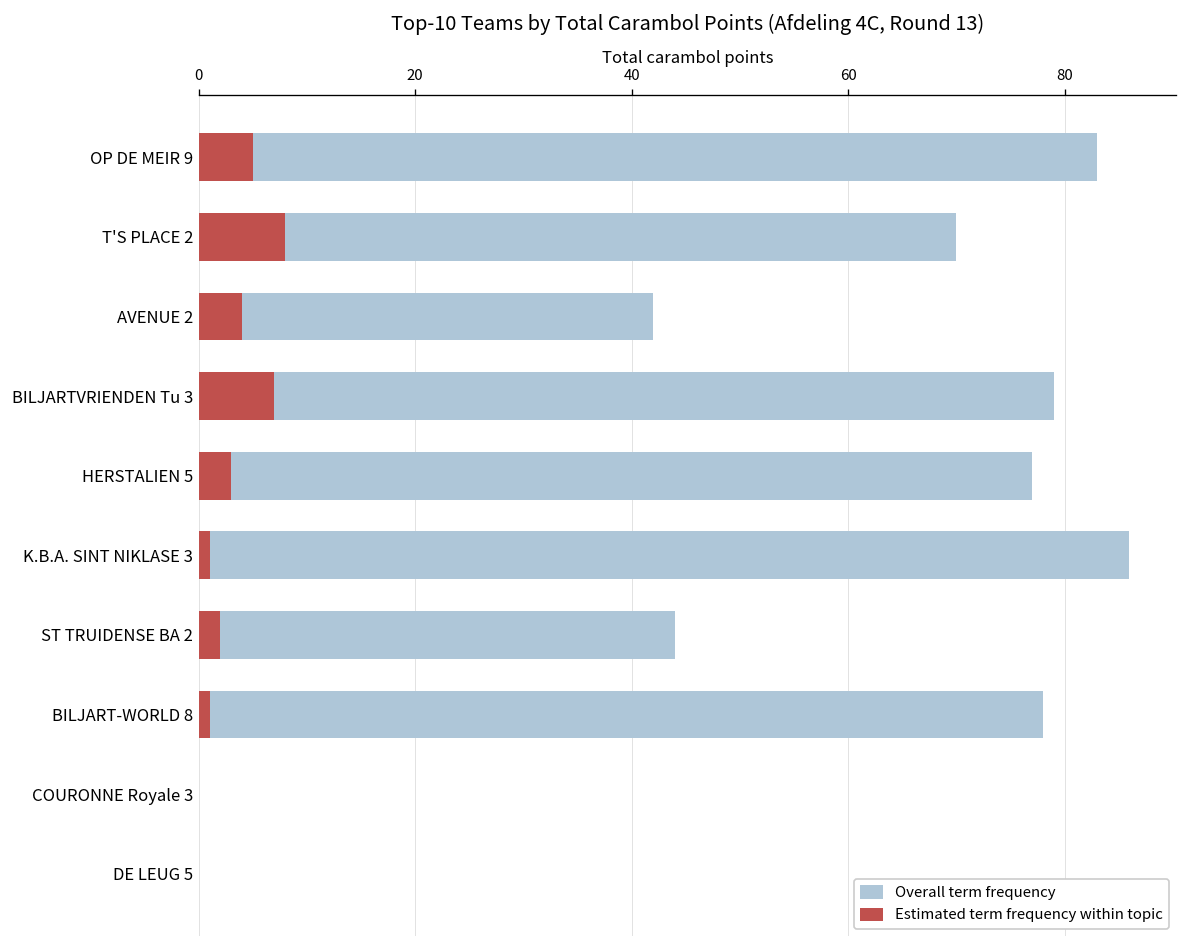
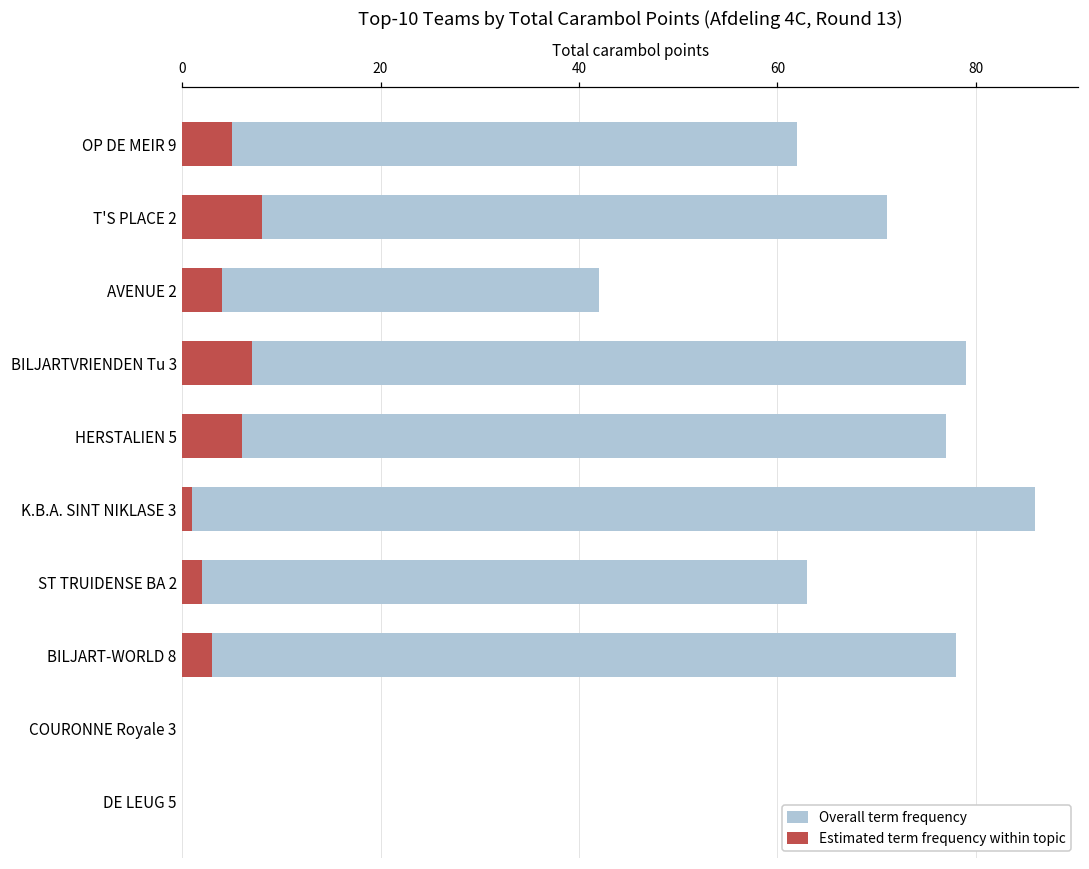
Overall term frequency, OP DE MEIR 9: 83 -> 62
Overall term frequency, T'S PLACE 2: 70 -> 71
Estimated term frequency within topic, HERSTALIEN 5: 3 -> 6
Overall term frequency, ST TRUIDENSE BA 2: 44 -> 63
Estimated term frequency within topic, BILJART-WORLD 8: 1 -> 3
